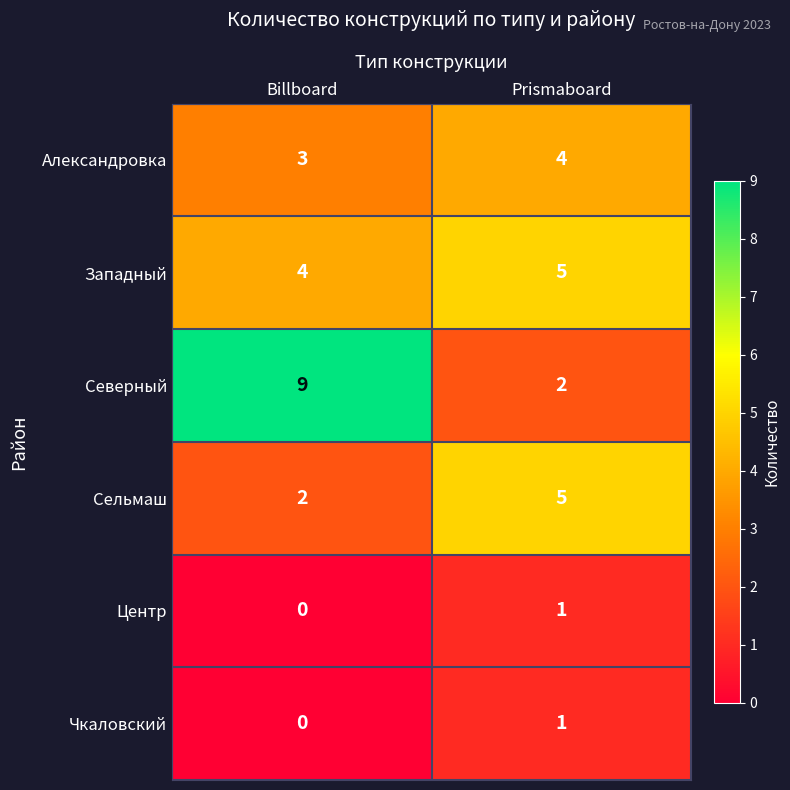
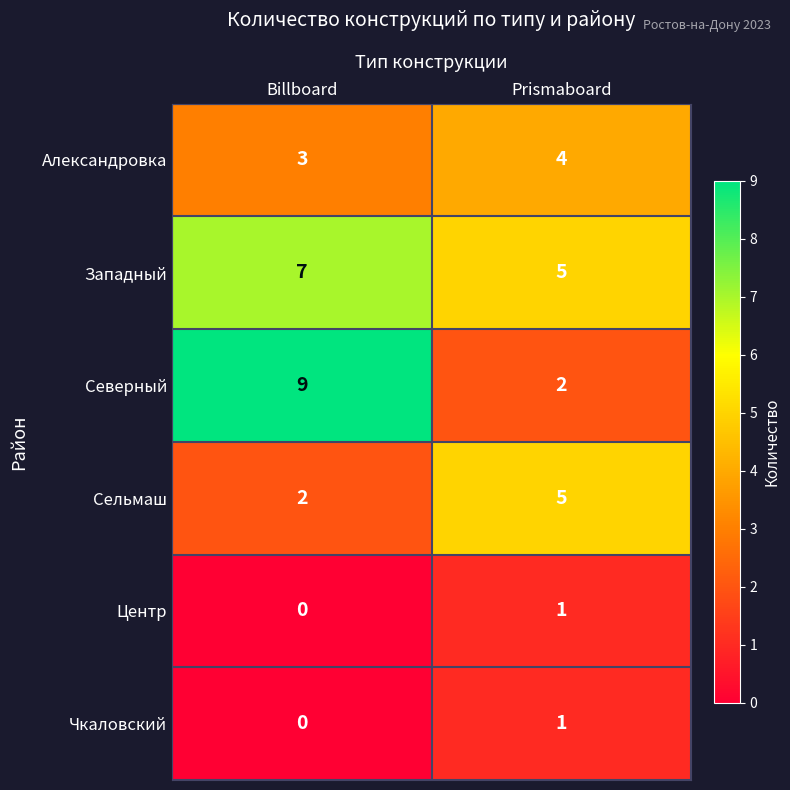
Западный, Billboard: 4 -> 7
